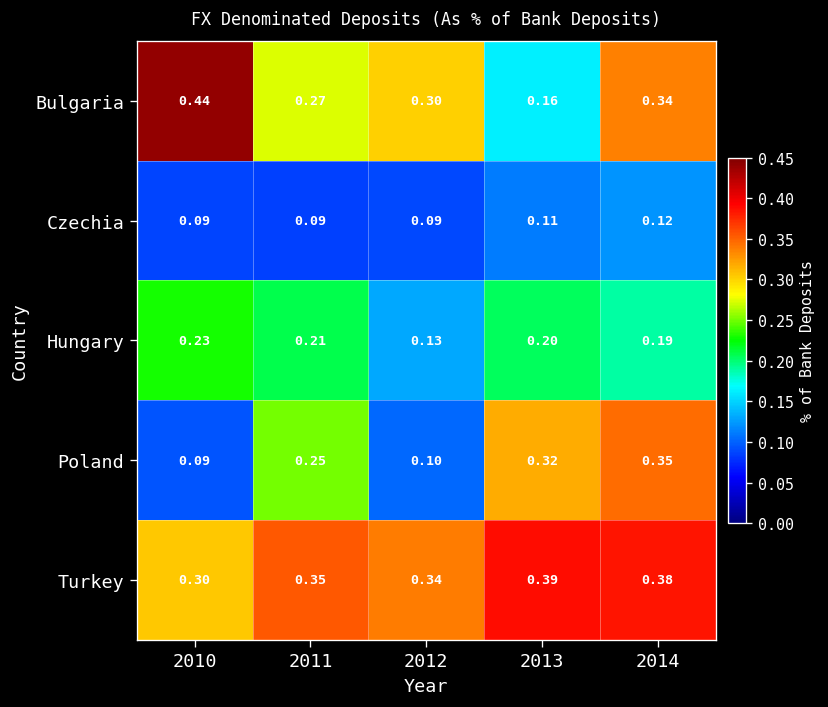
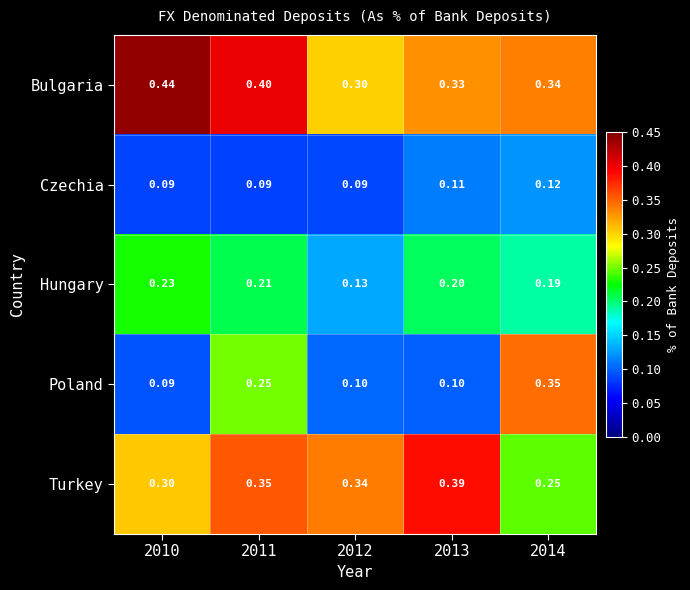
Bulgaria, 2011: 0.27 -> 0.40
Bulgaria, 2013: 0.16 -> 0.33
Poland, 2013: 0.32 -> 0.10
Turkey, 2014: 0.38 -> 0.25
